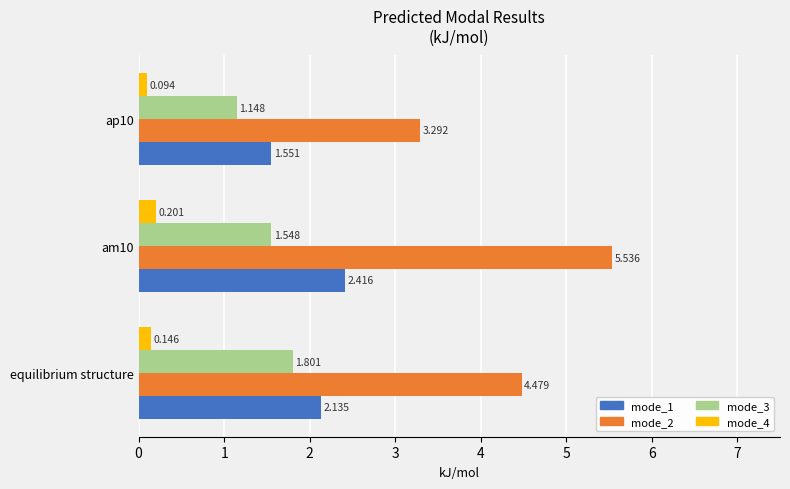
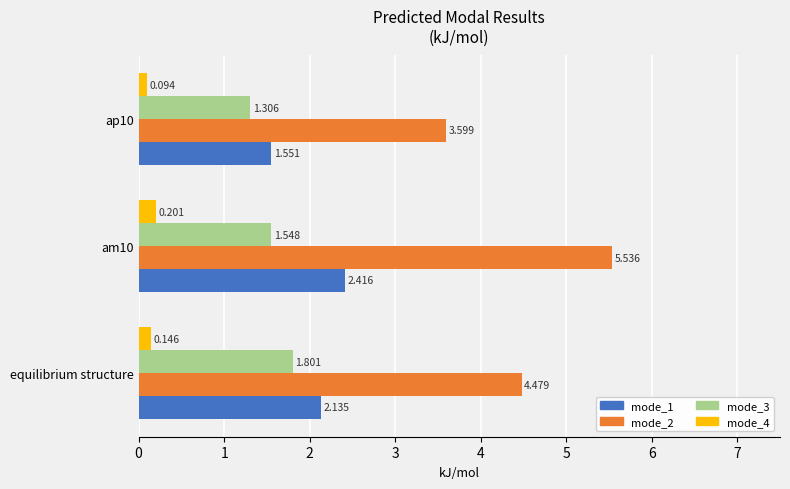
mode_3, ap10: 1.148 -> 1.306
mode_2, ap10: 3.292 -> 3.599
